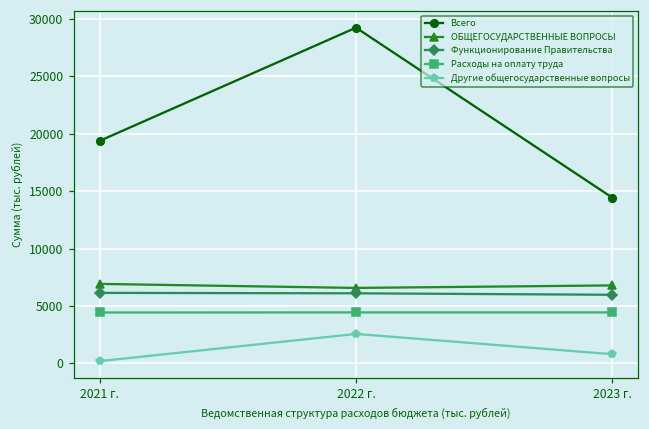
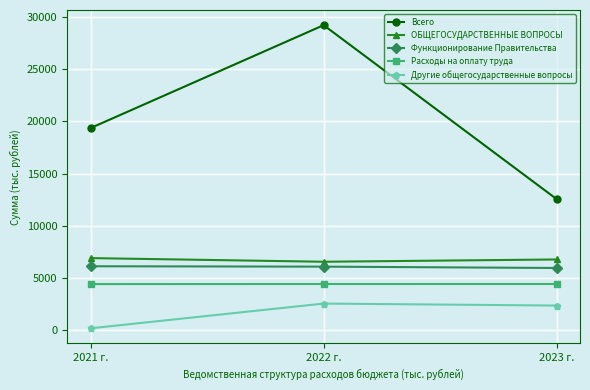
Всего, 2023 г.: 14400 -> 12600
Другие общегосударственные вопросы, 2023 г.: 800 -> 2400
